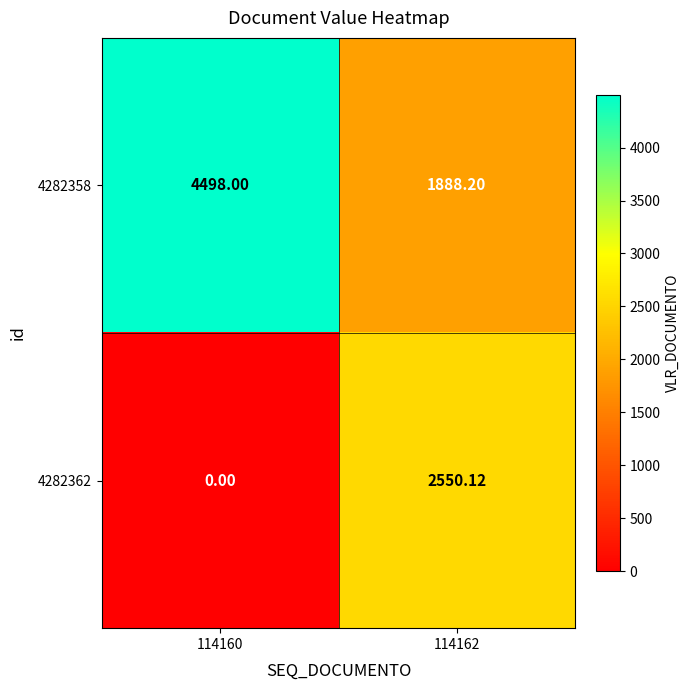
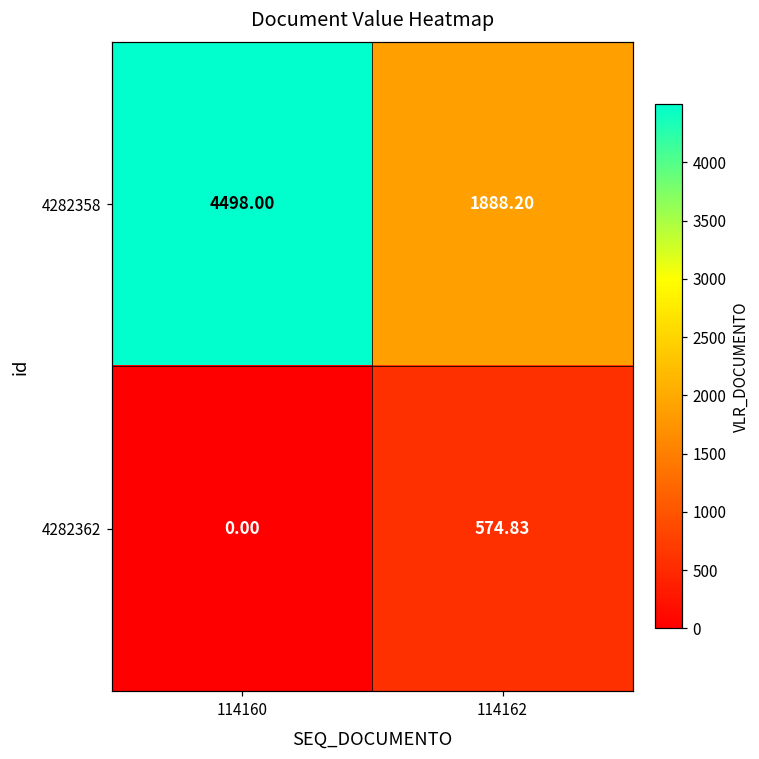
4282362, 114162: 2550.12 -> 574.83
